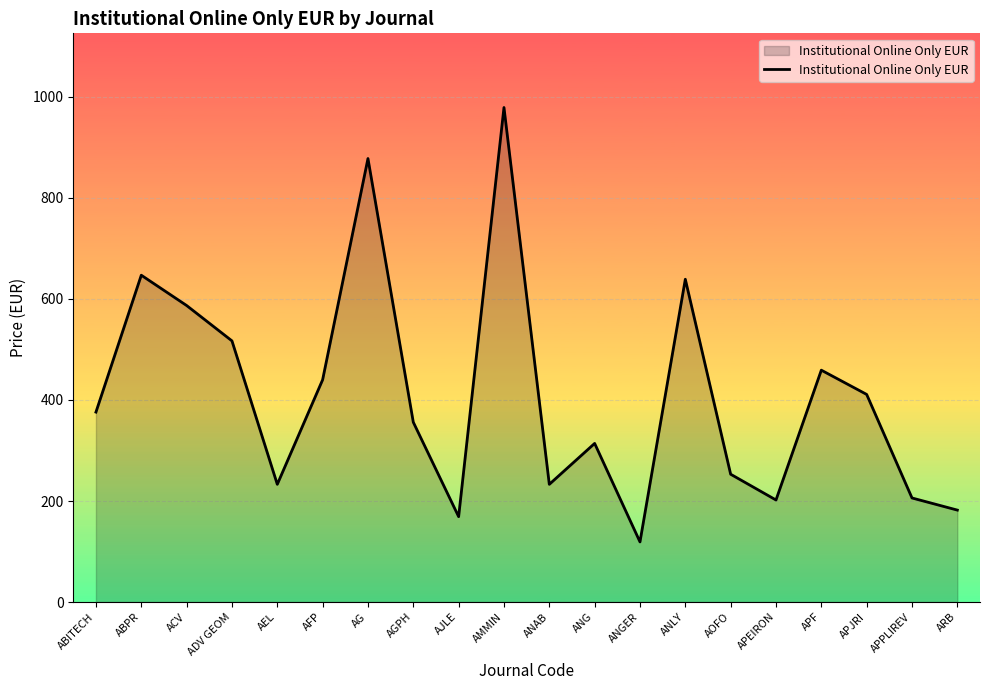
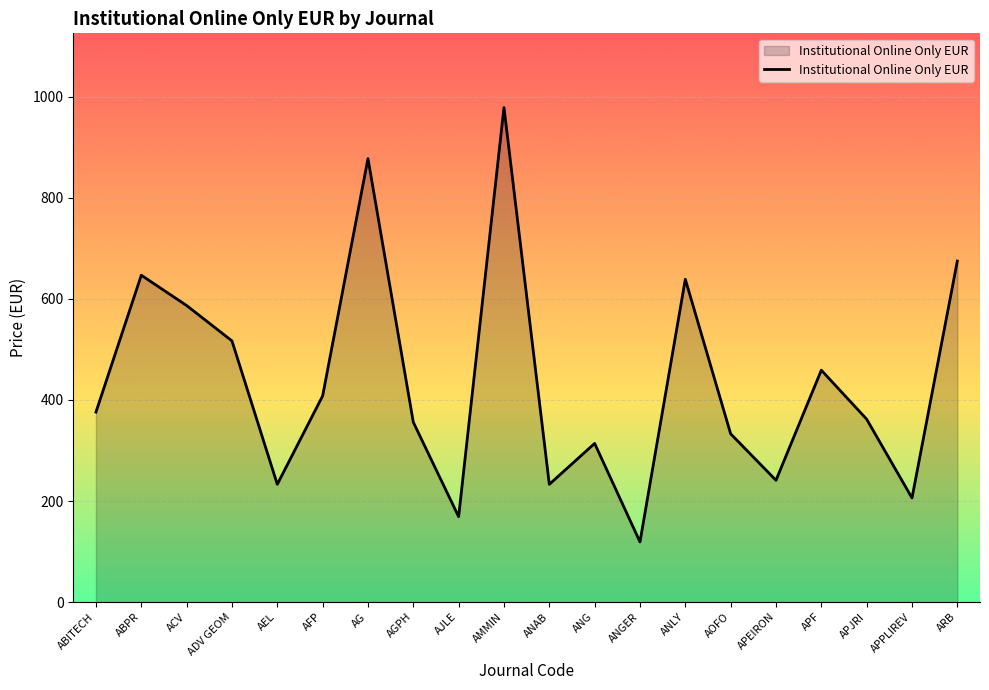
AFP: 440 -> 410
AOFO: 250 -> 330
APEIRON: 200 -> 240
APJRI: 410 -> 360
ARB: 180 -> 680
